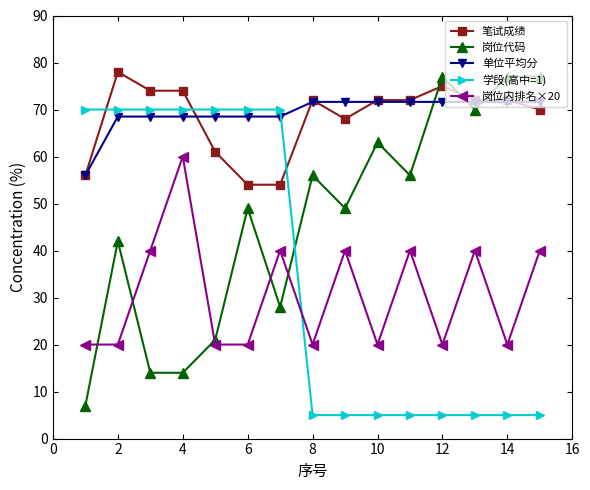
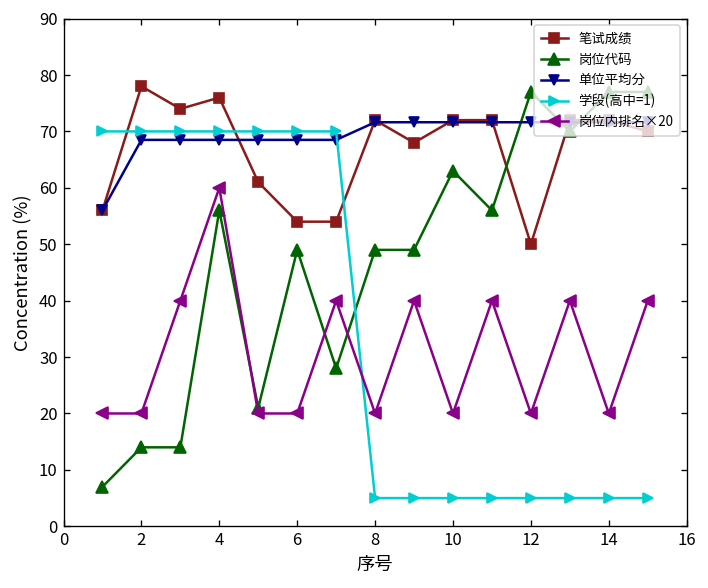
岗位代码, 2: 42 -> 14
笔试成绩, 4: 74 -> 76
岗位代码, 4: 14 -> 56
岗位代码, 8: 56 -> 49
笔试成绩, 12: 75 -> 50
